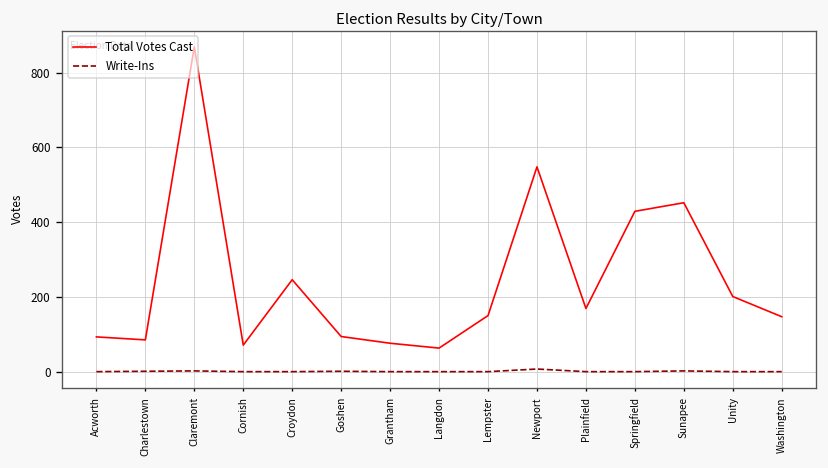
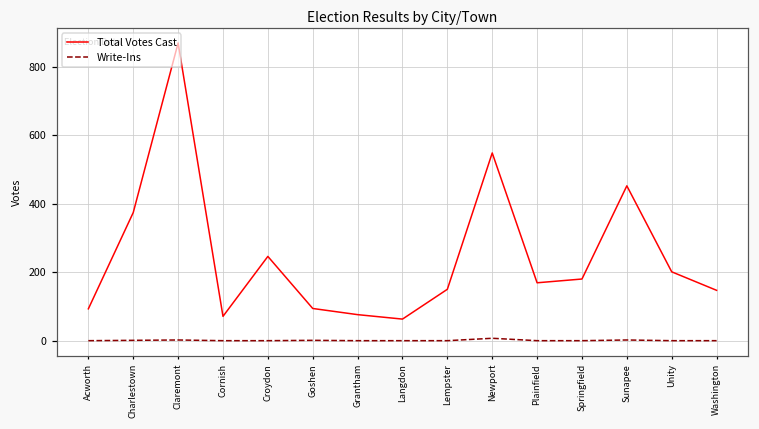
Total Votes Cast, Charlestown: 90 -> 370
Total Votes Cast, Springfield: 430 -> 180
